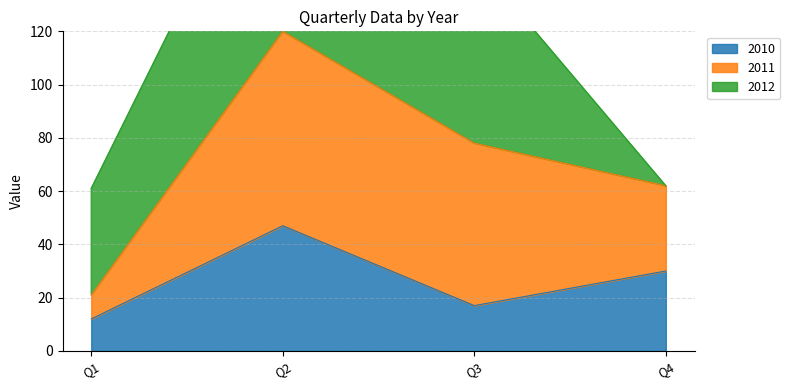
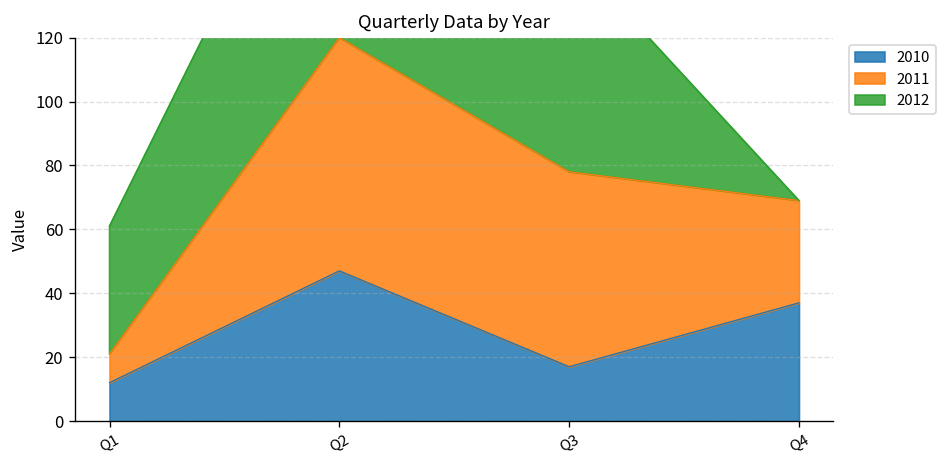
2010, Q4: 30 -> 37
